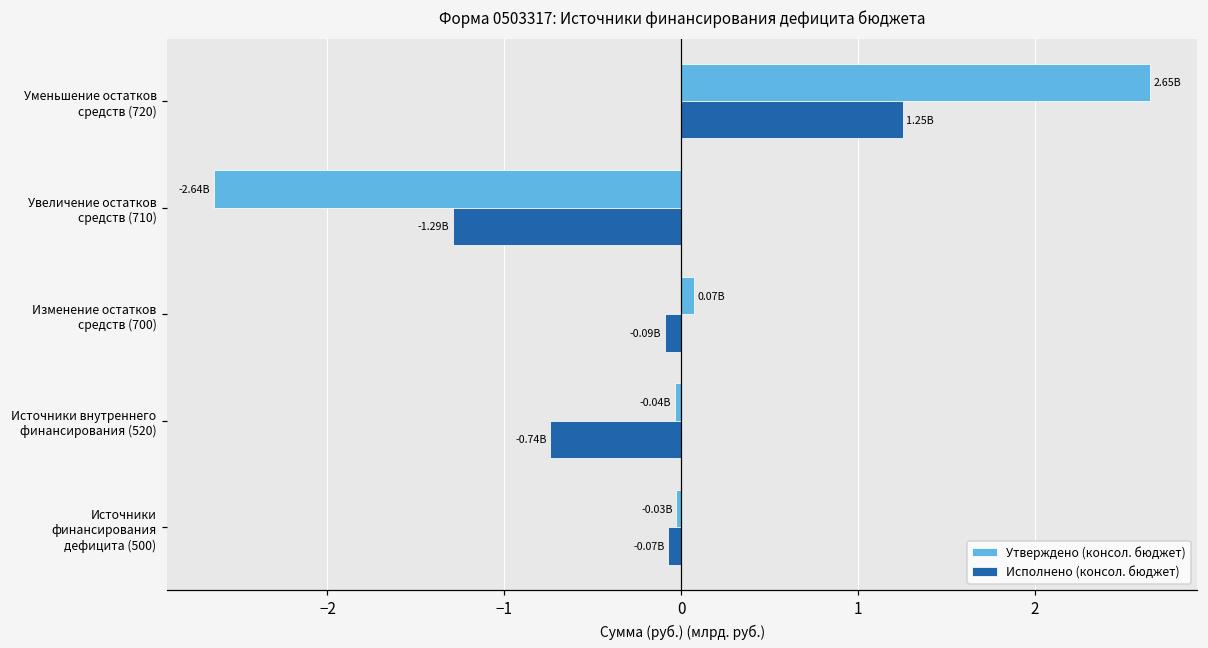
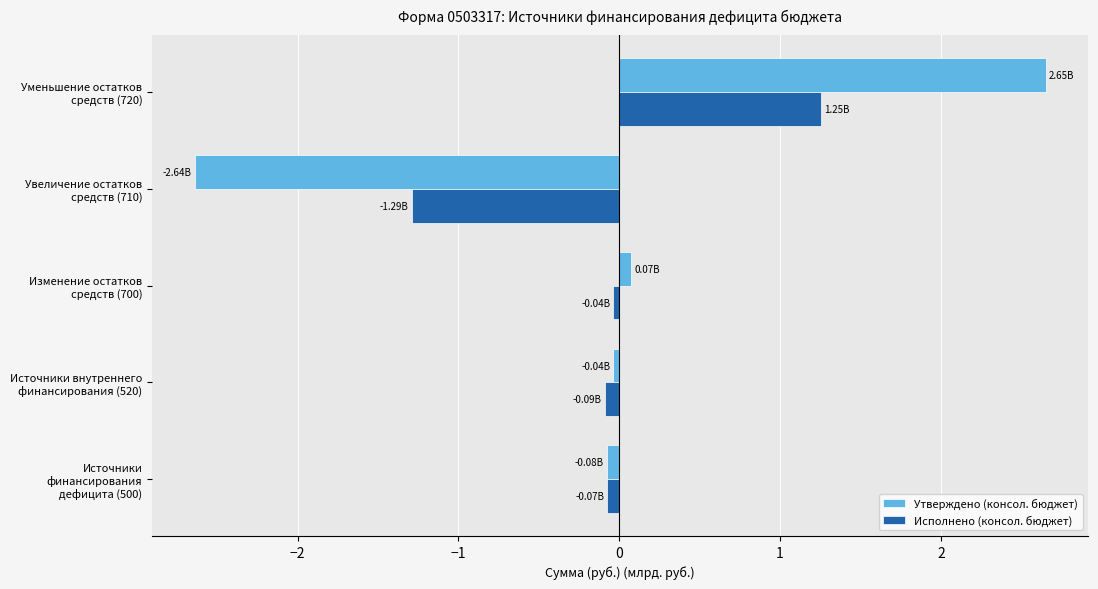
Исполнено (консол. бюджет), Изменение остатков средств (700): -0.09B -> -0.04B
Исполнено (консол. бюджет), Источники внутреннего финансирования (520): -0.74B -> -0.09B
Утверждено (консол. бюджет), Источники финансирования дефицита (500): -0.03B -> -0.08B
